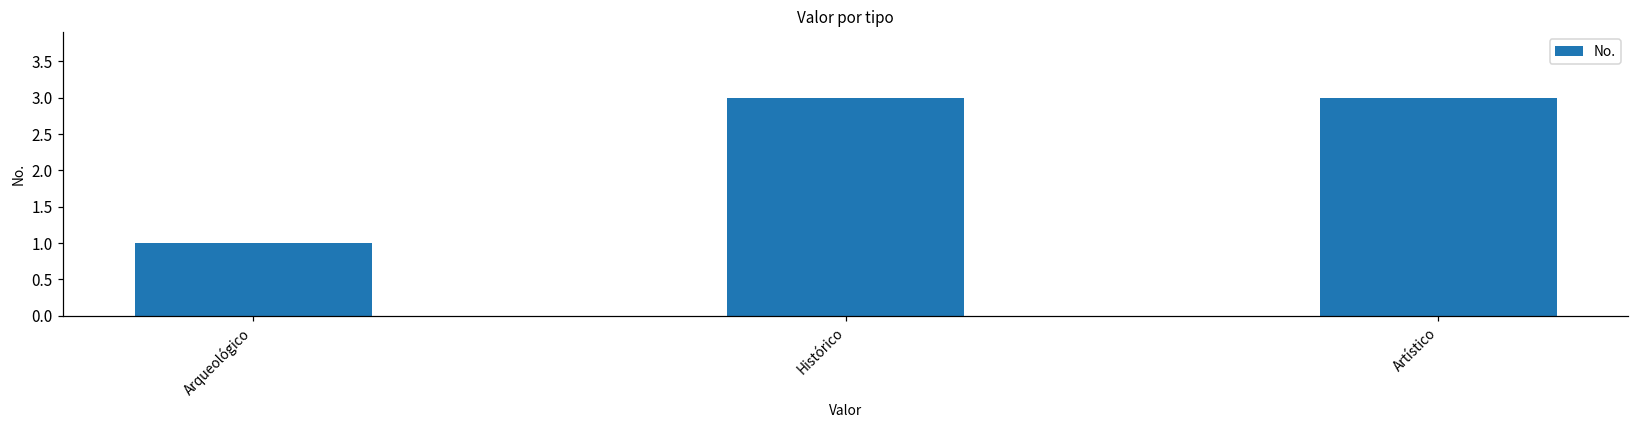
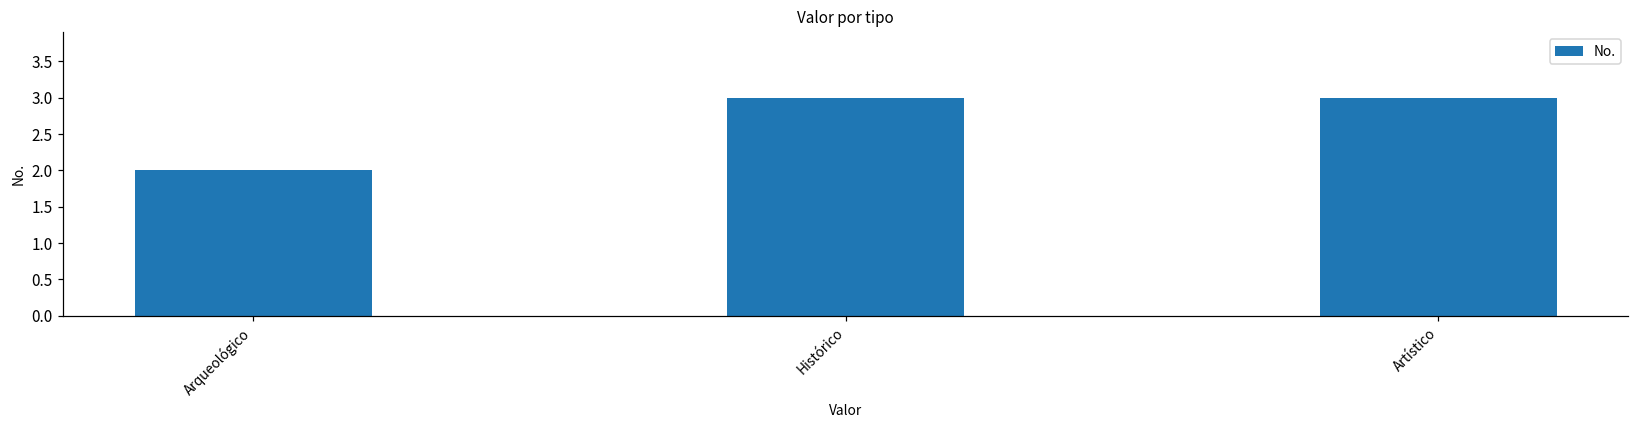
Arqueológico: 1 -> 2
